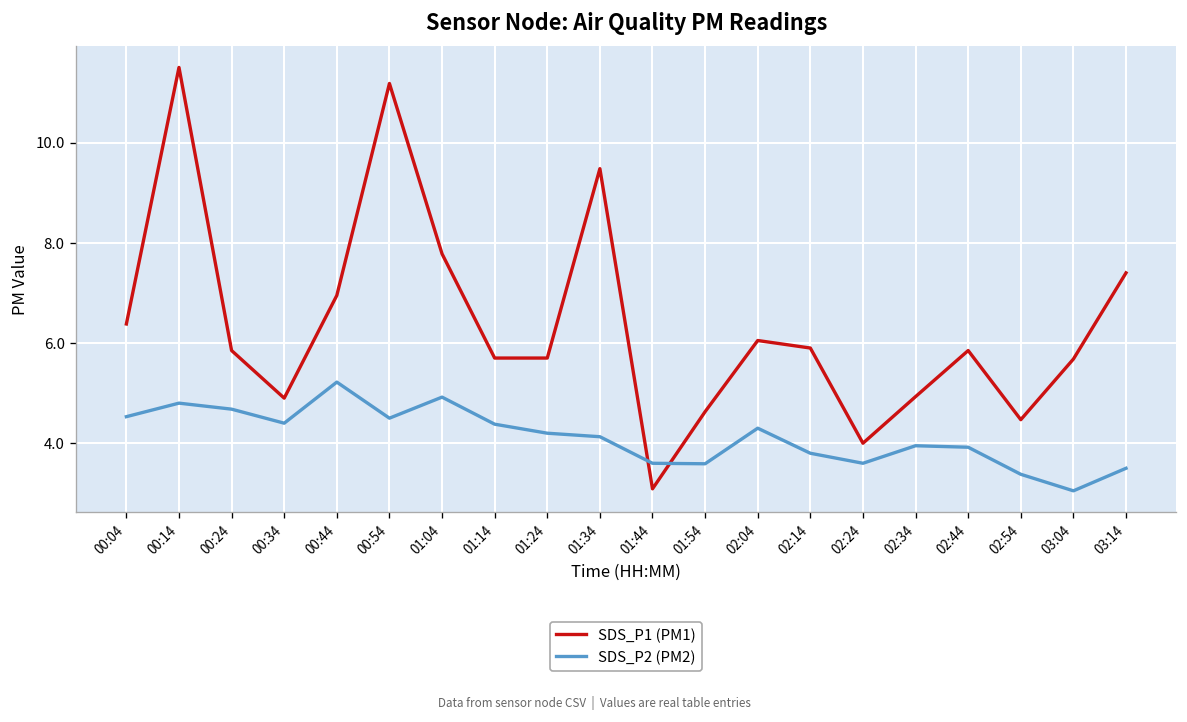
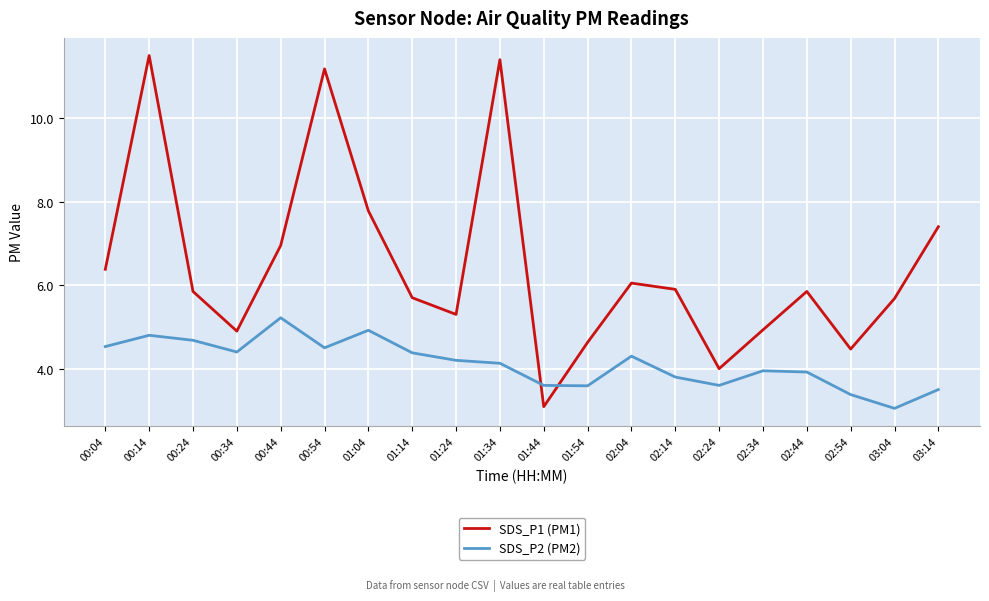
SDS_P1 (PM1), 01:24: 5.7 -> 5.3
SDS_P1 (PM1), 01:34: 9.5 -> 11.4
